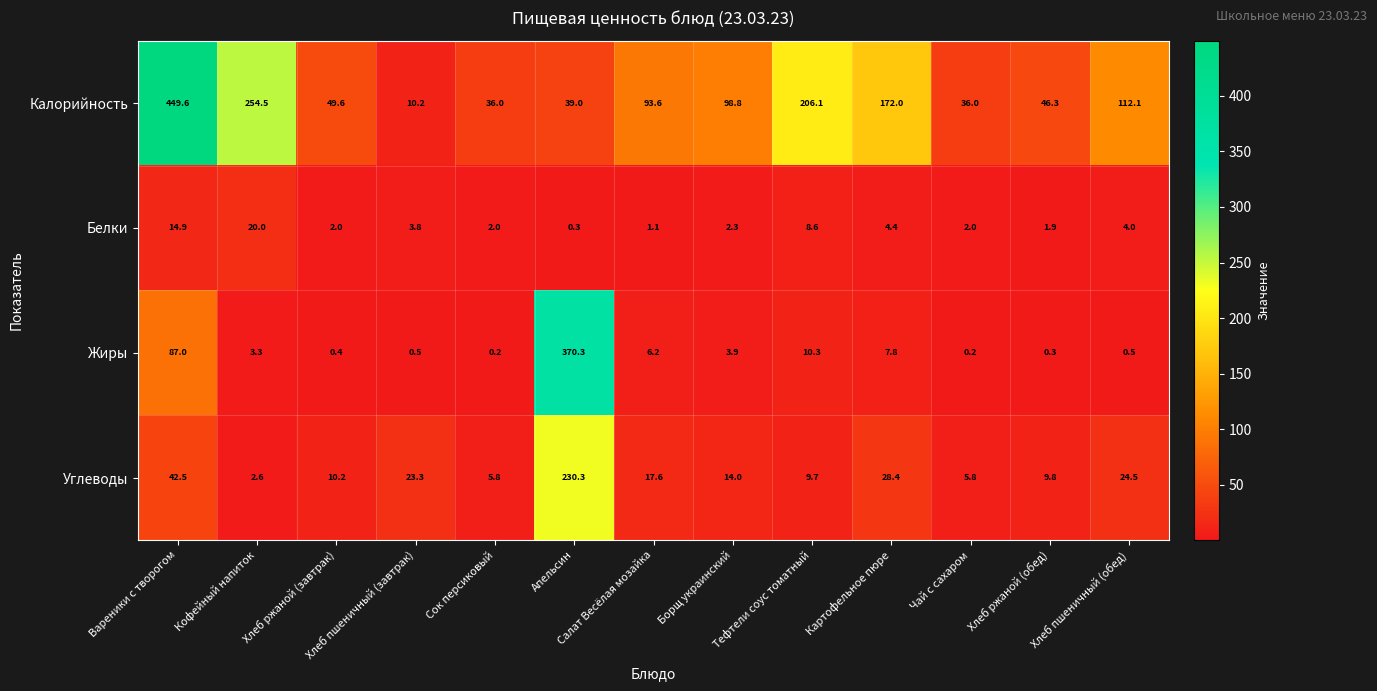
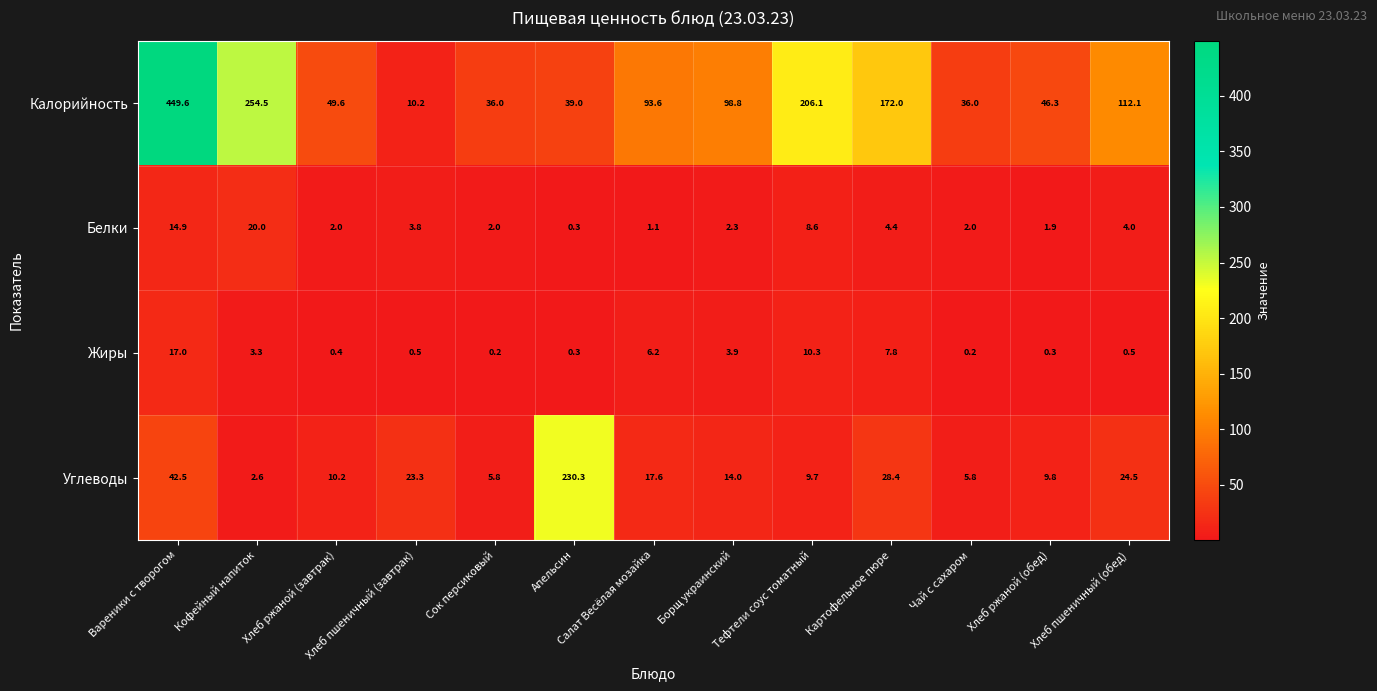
Жиры, Вареники с творогом: 87.0 -> 17.0
Жиры, Апельсин: 370.3 -> 0.3
